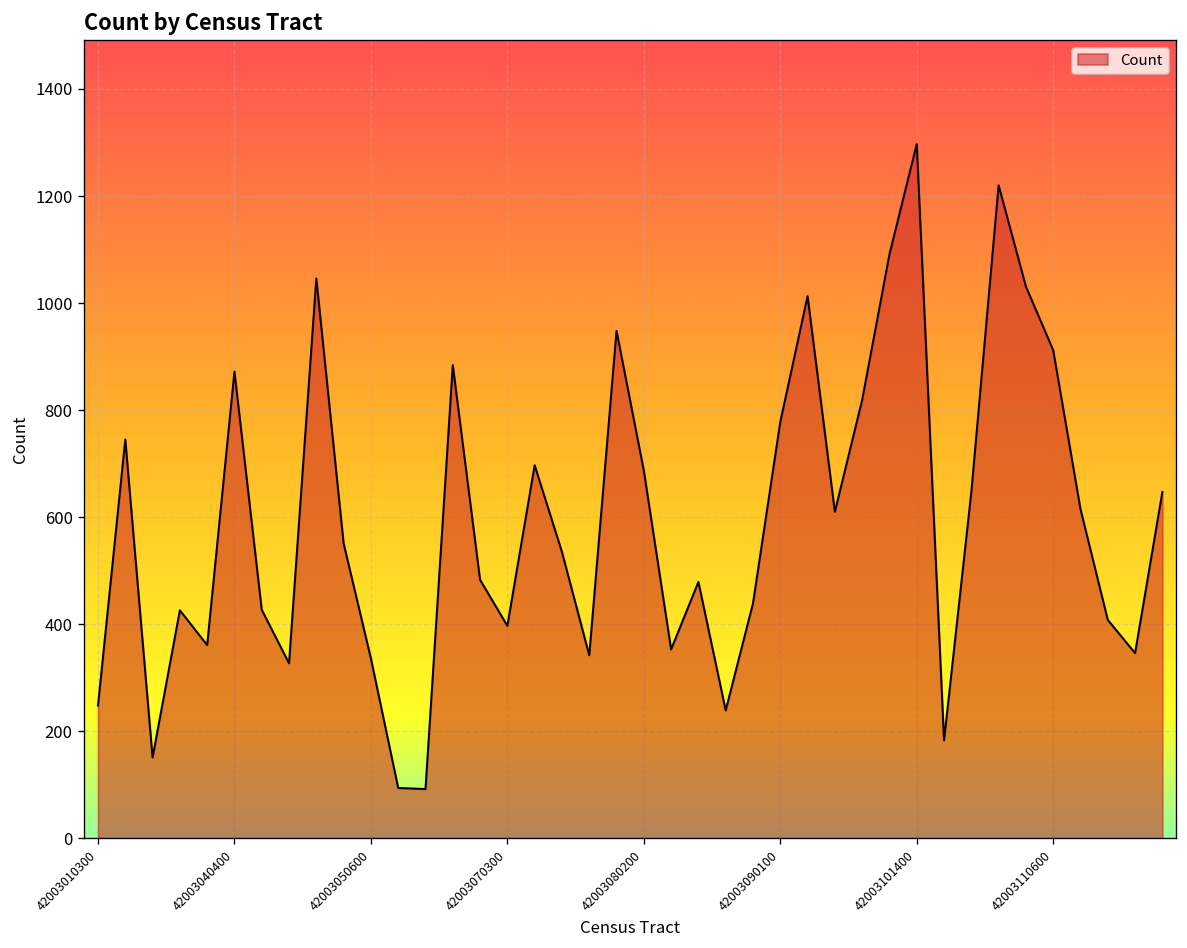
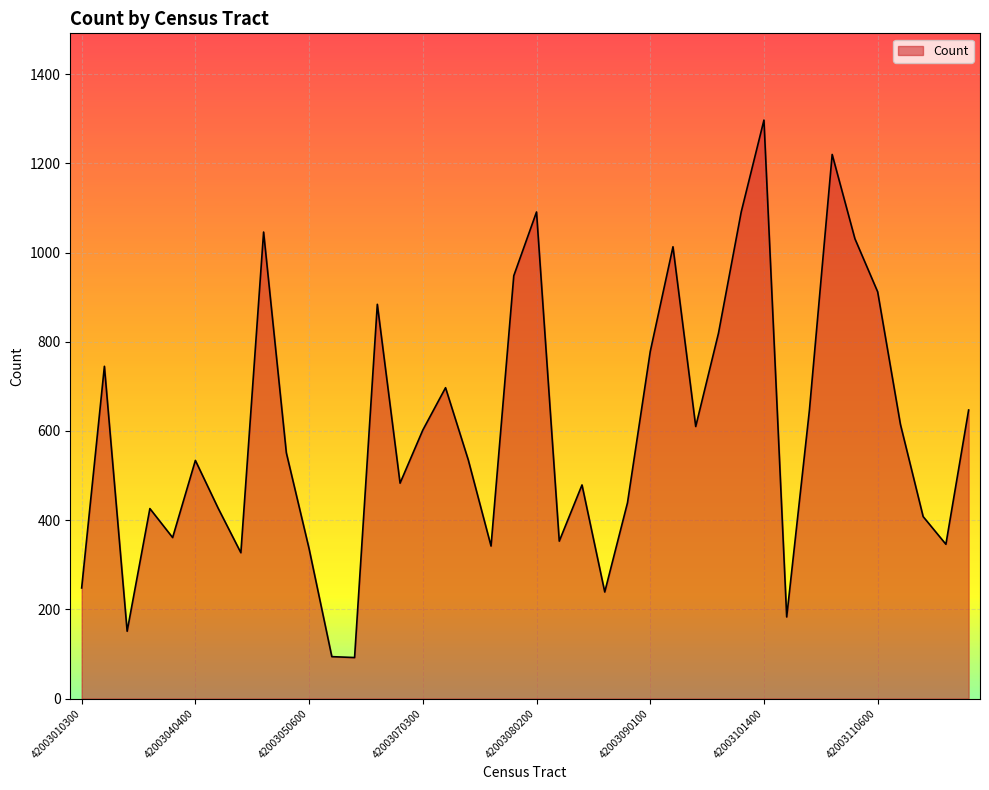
42003040400: 870 -> 530
42003070300: 400 -> 600
42003080200: 690 -> 1090
